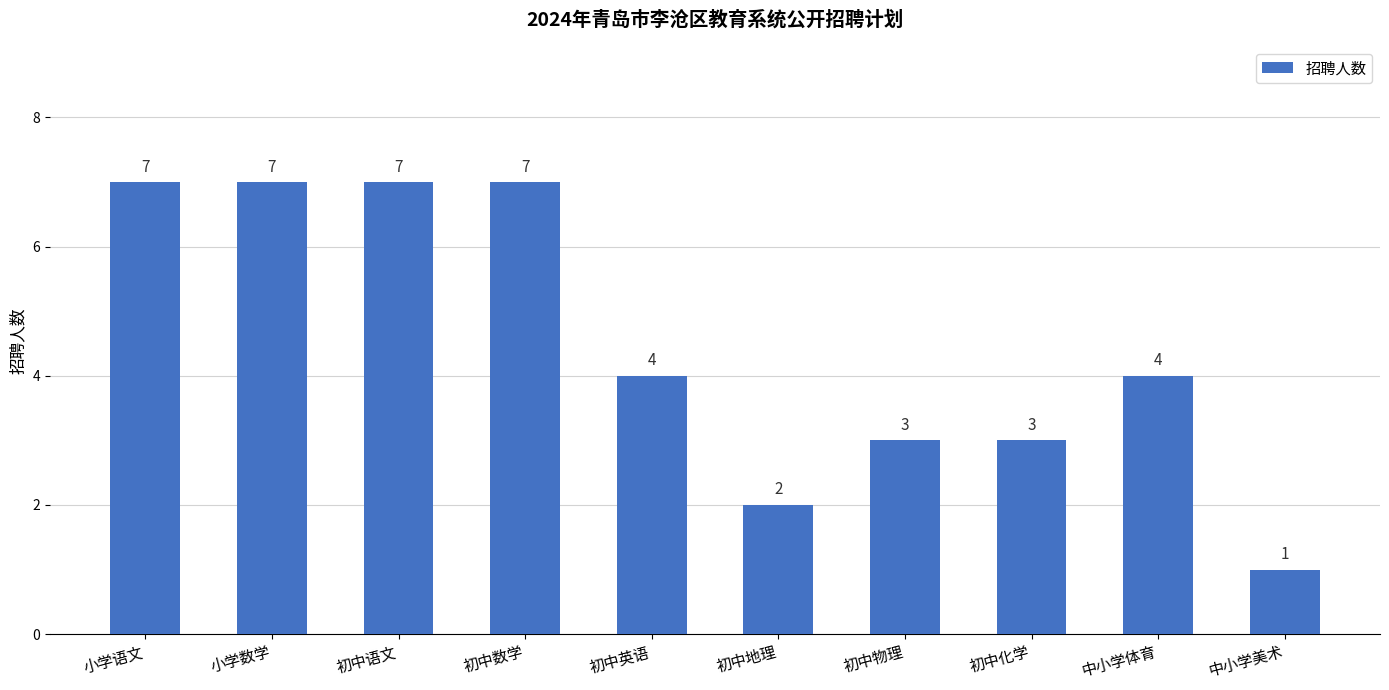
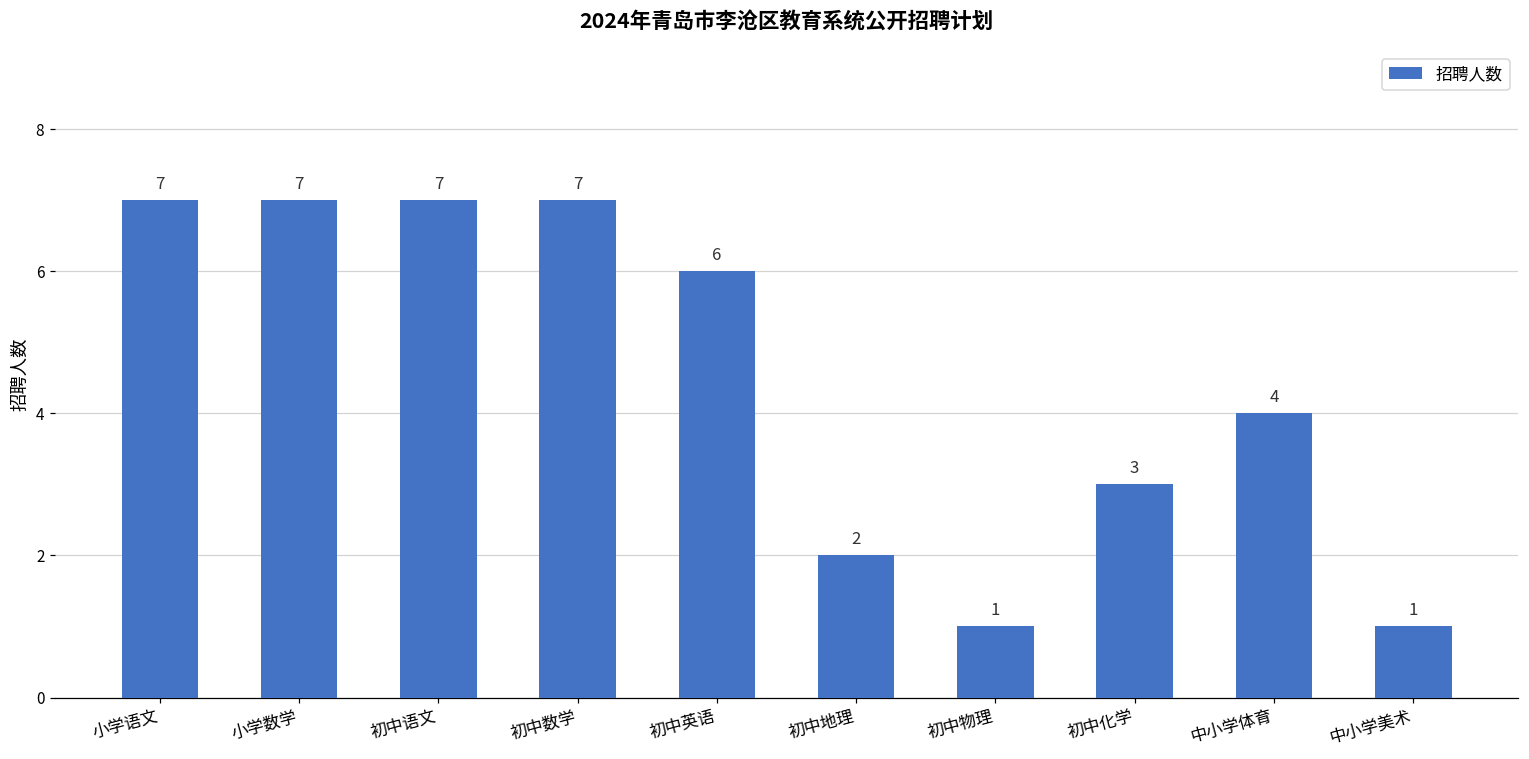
初中英语: 4 -> 6
初中物理: 3 -> 1
